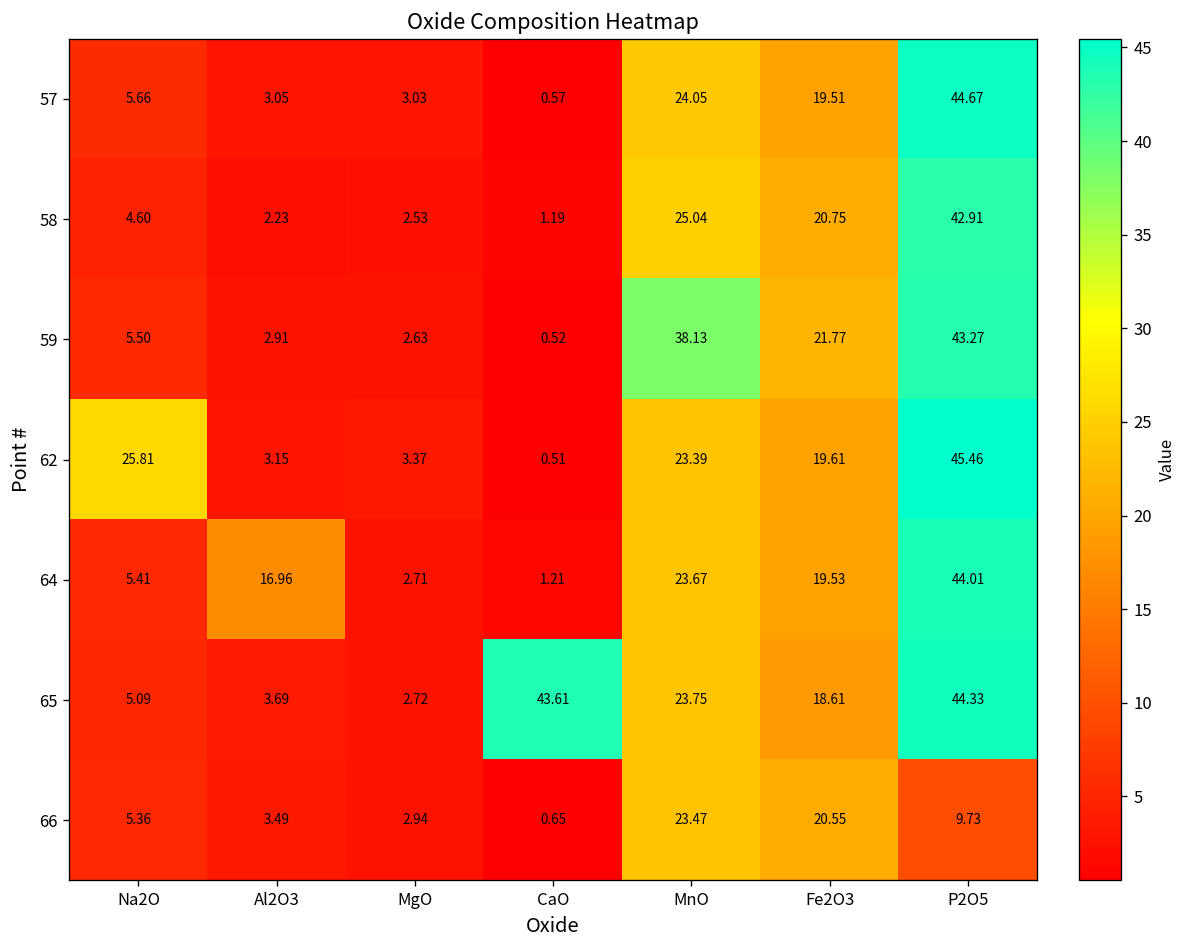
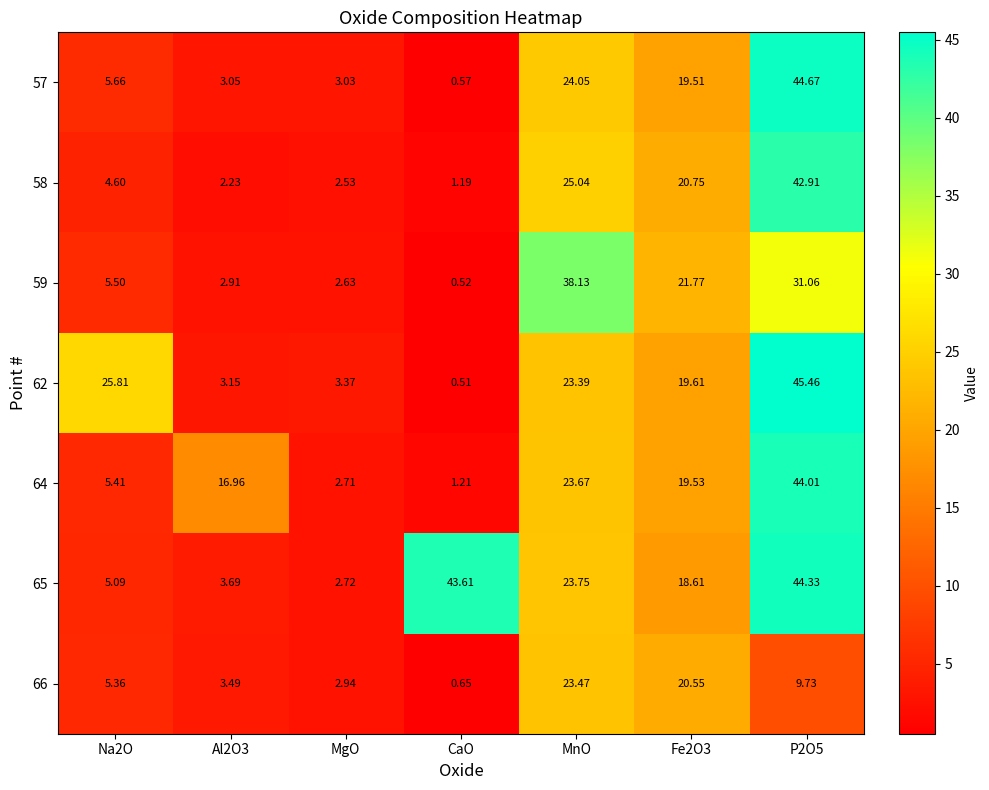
59, P2O5: 43.27 -> 31.06
